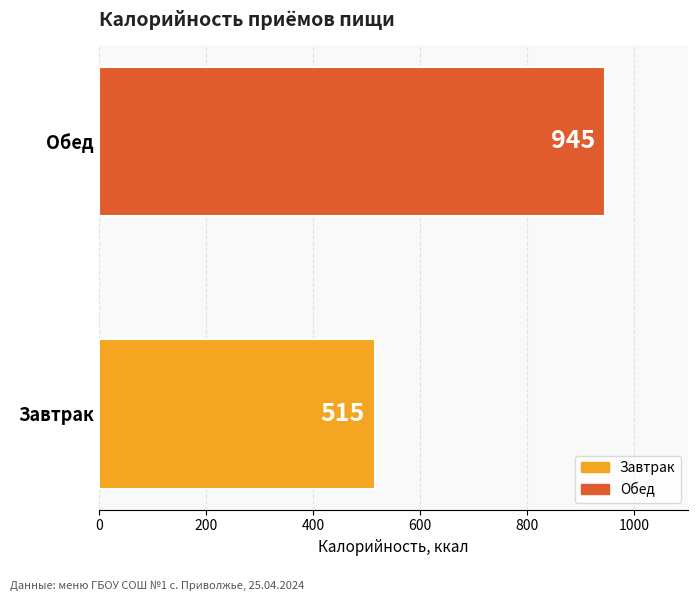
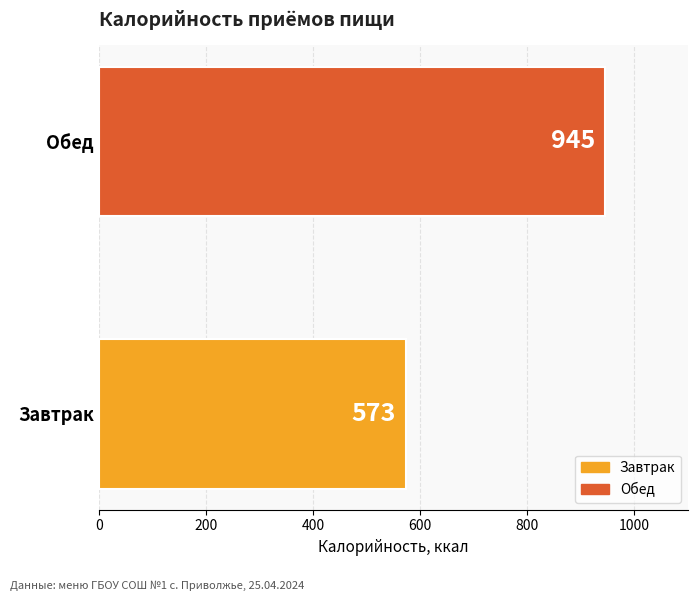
Завтрак: 515 -> 573
